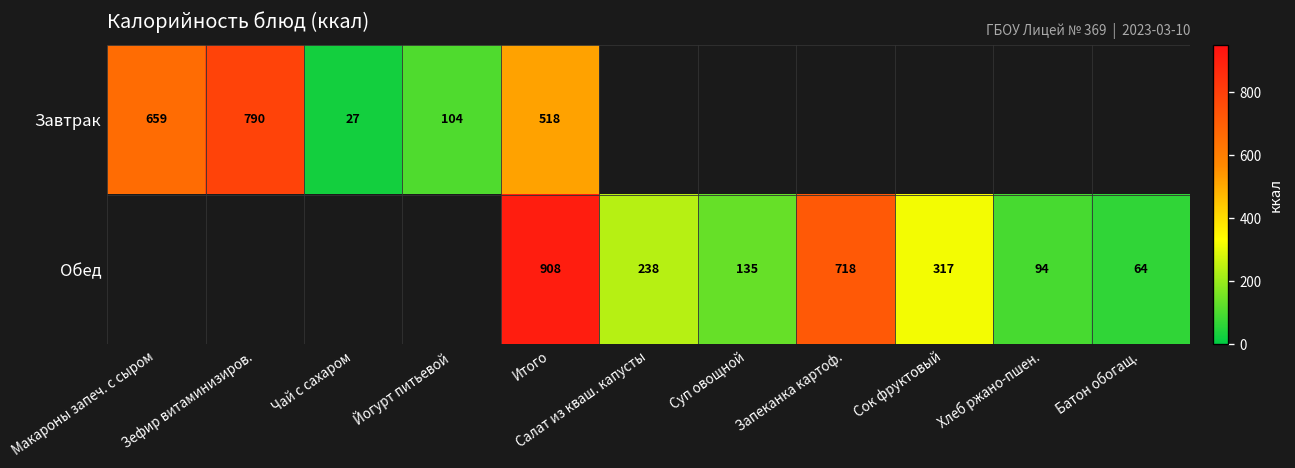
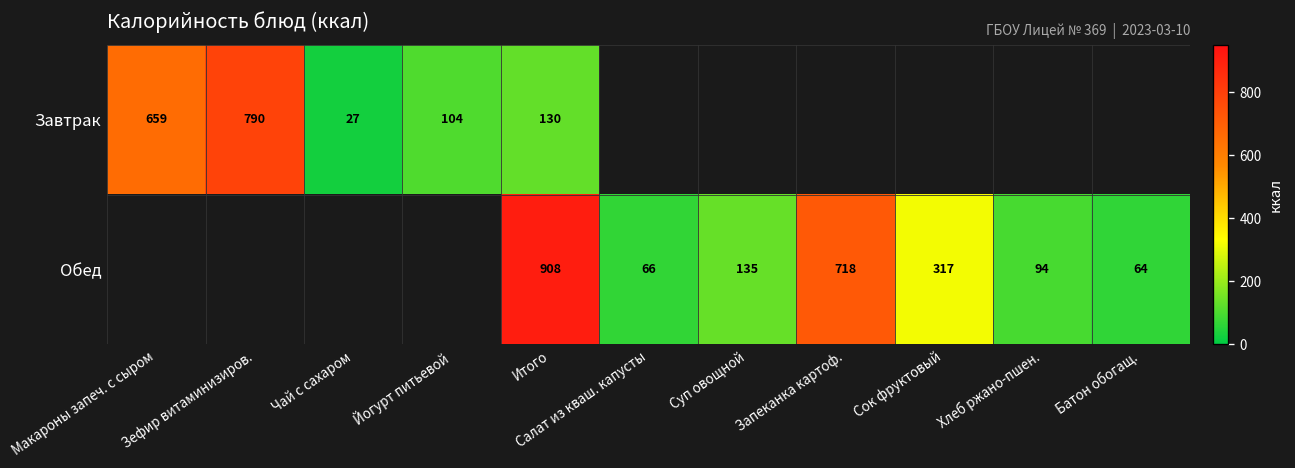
Завтрак, Итого: 518 -> 130
Обед, Салат из кваш. капусты: 238 -> 66
